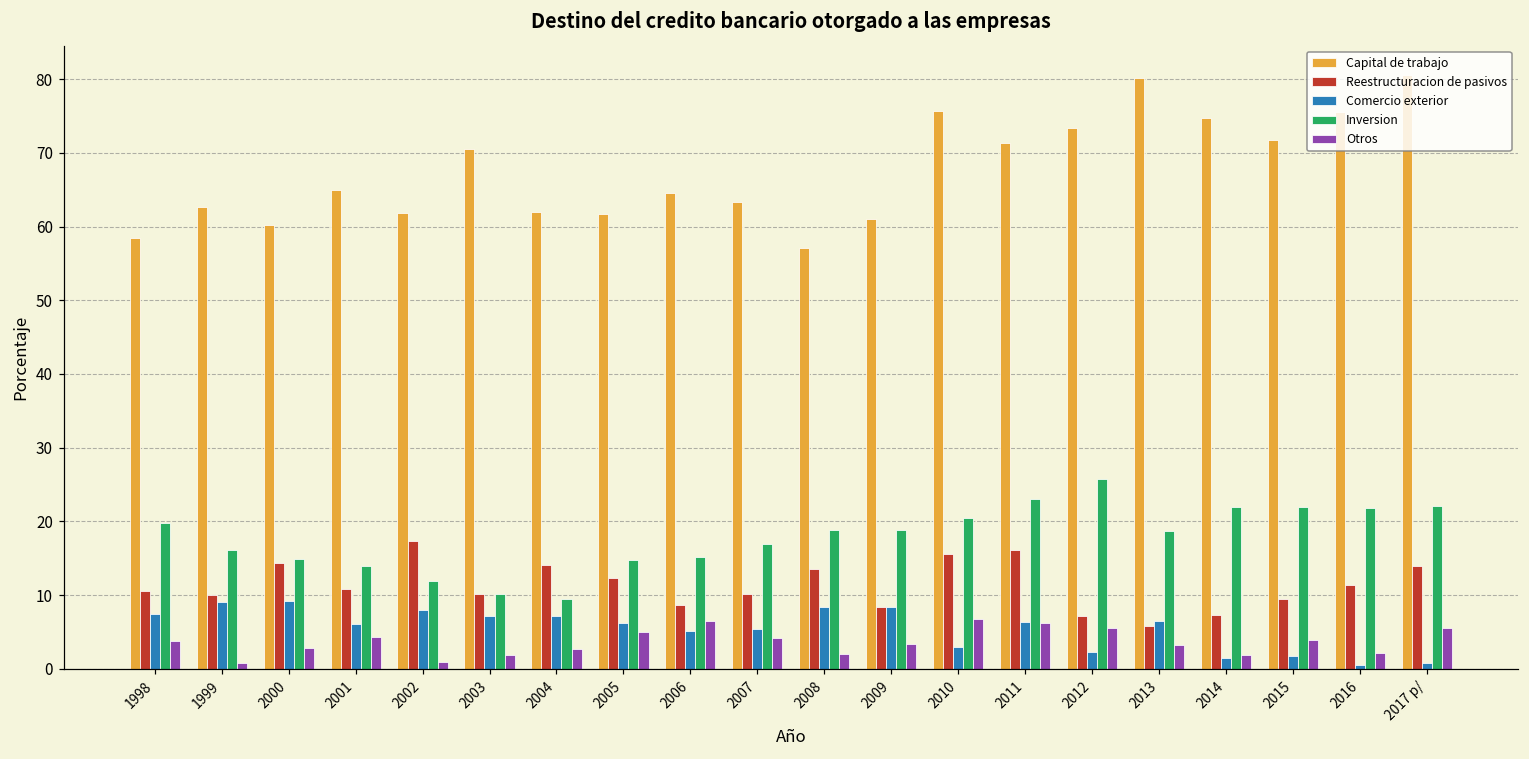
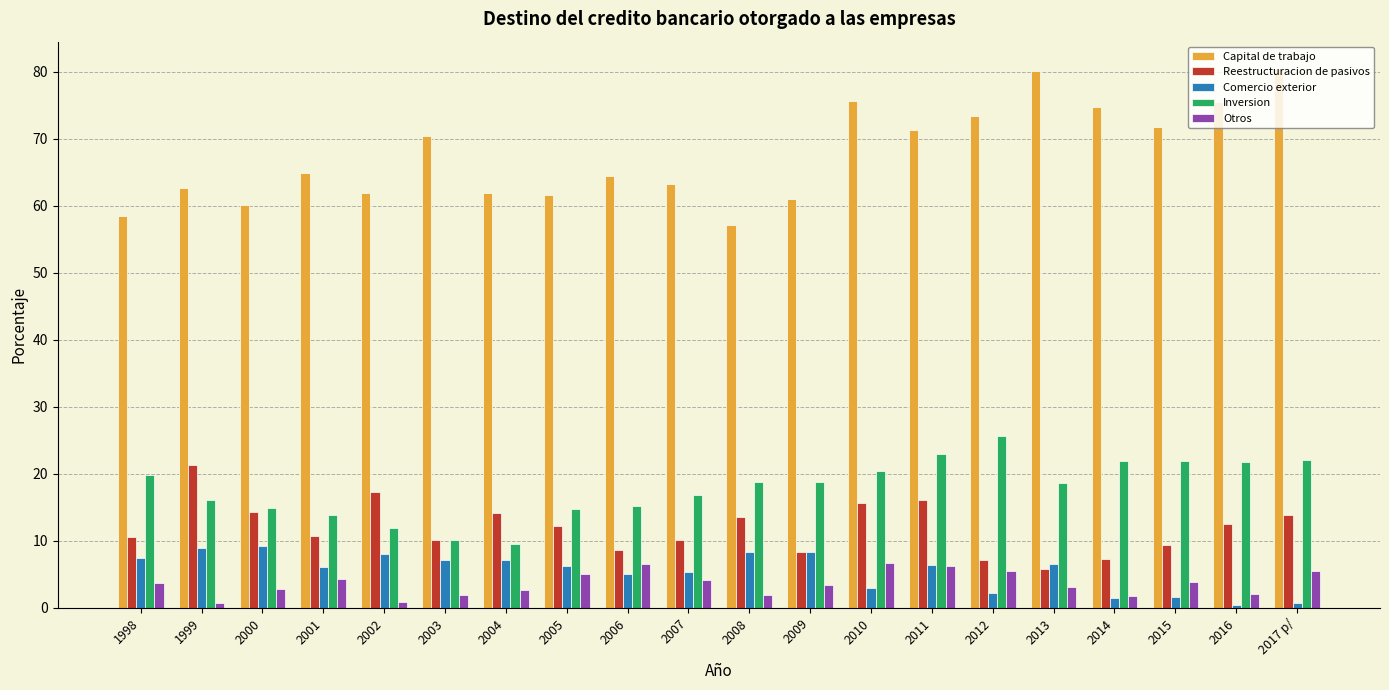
Reestructuracion de pasivos, 1999: 10 -> 21
Reestructuracion de pasivos, 2016: 11 -> 13
